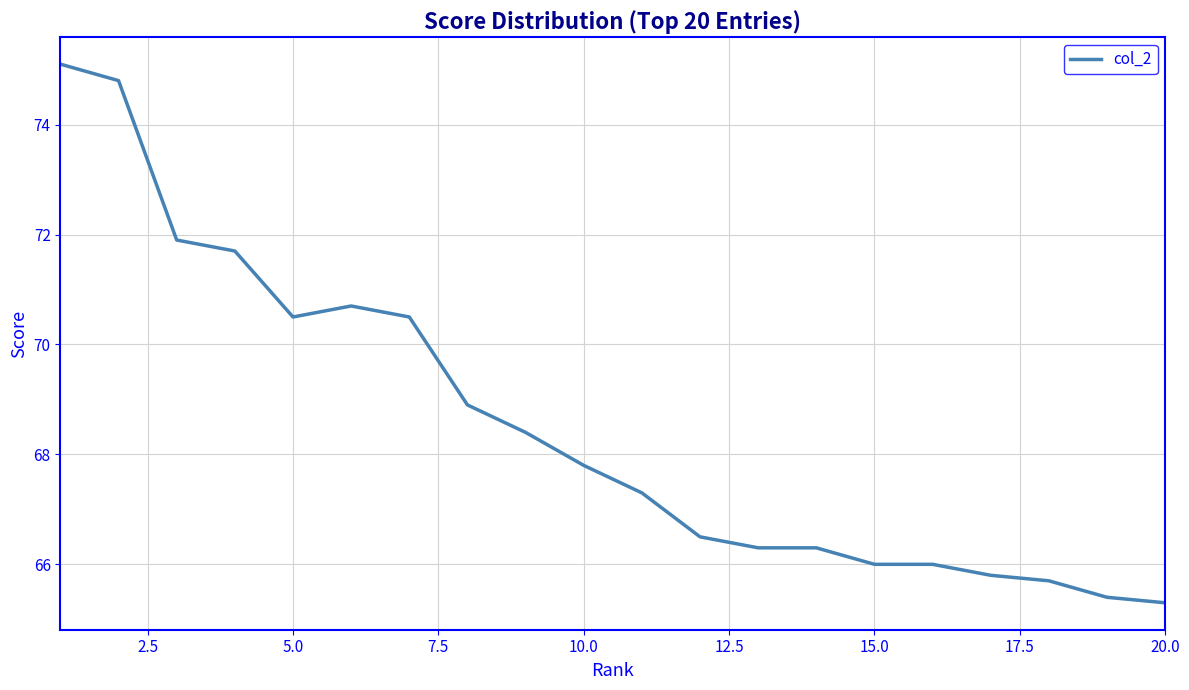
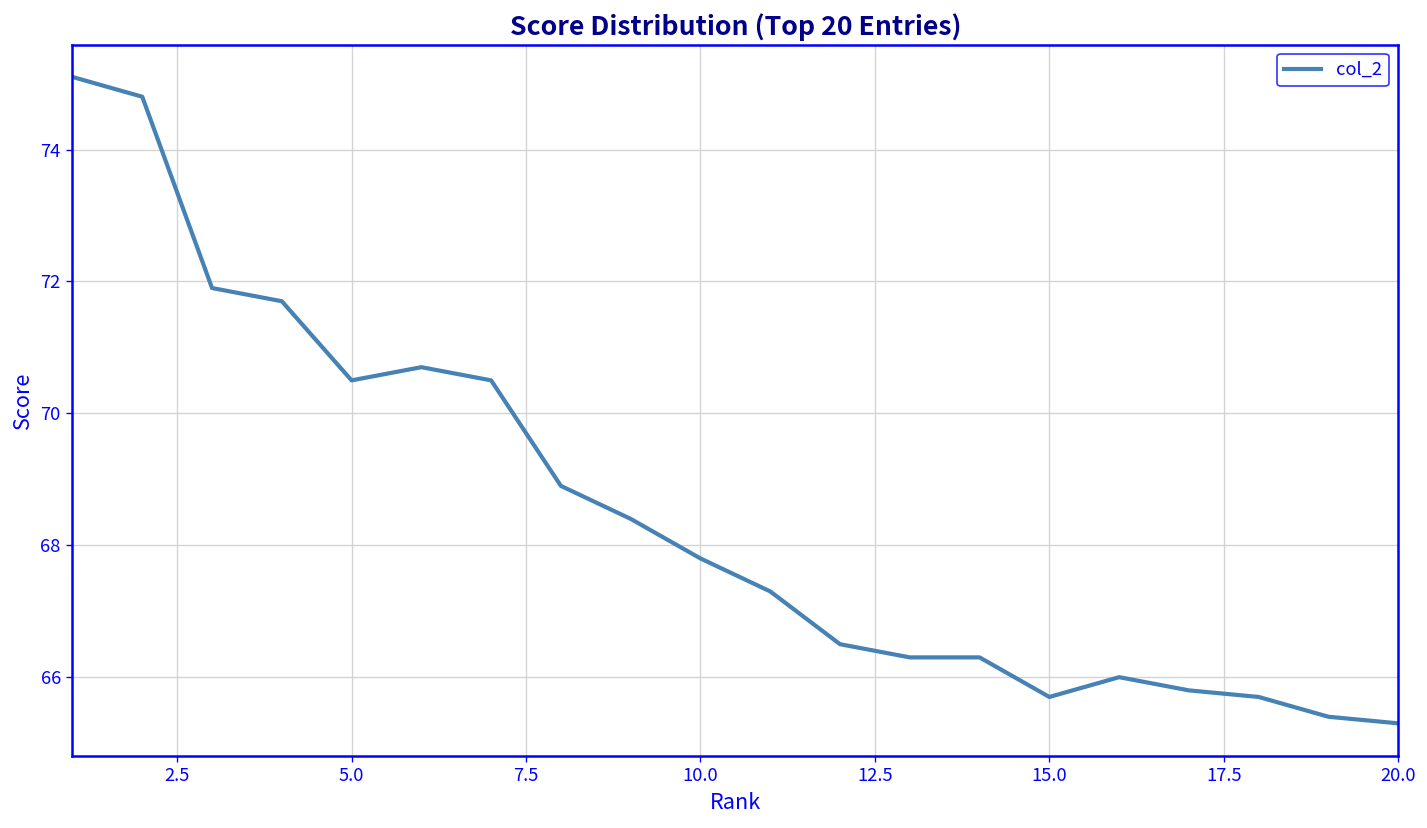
15.0: 66.0 -> 65.7
